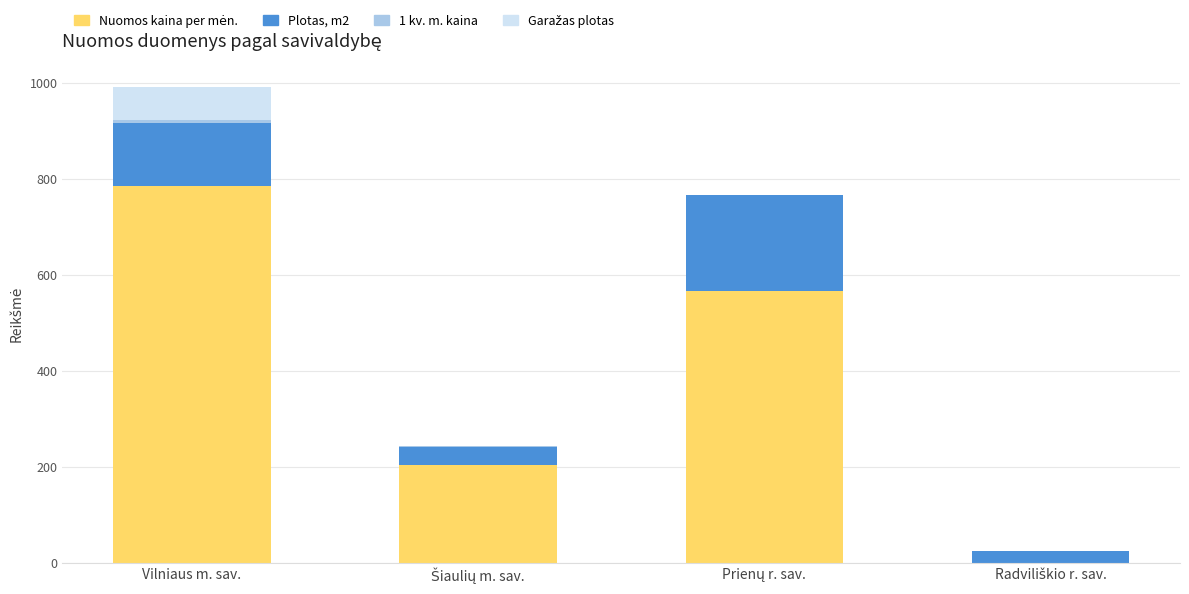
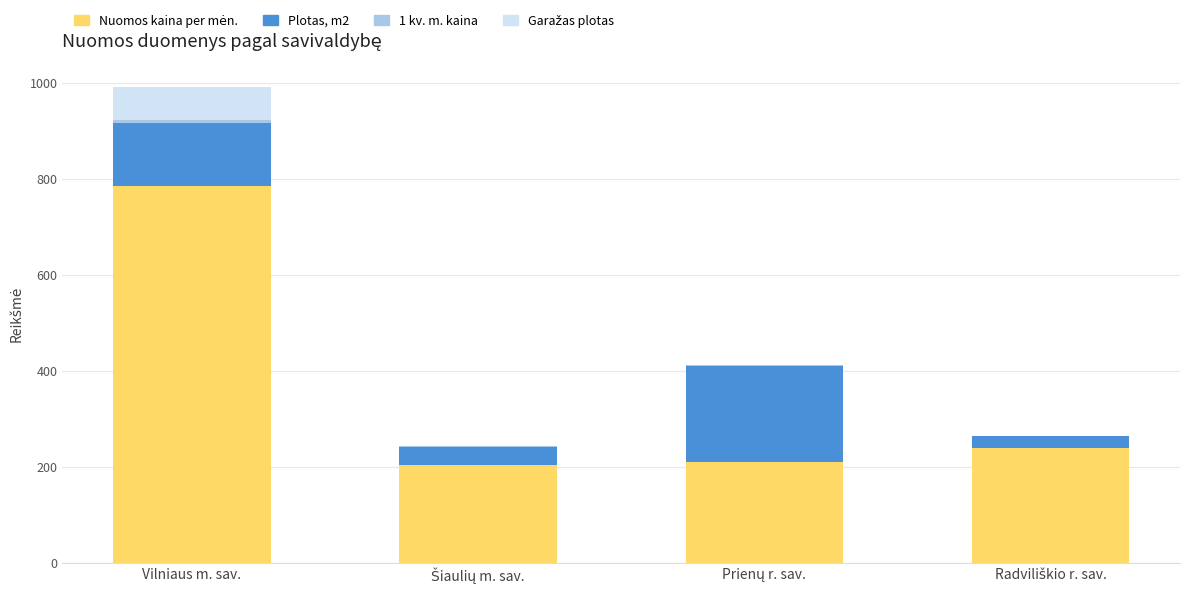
Nuomos kaina per mėn., Prienų r. sav.: 570 -> 210
Nuomos kaina per mėn., Radviliškio r. sav.: 0 -> 240
